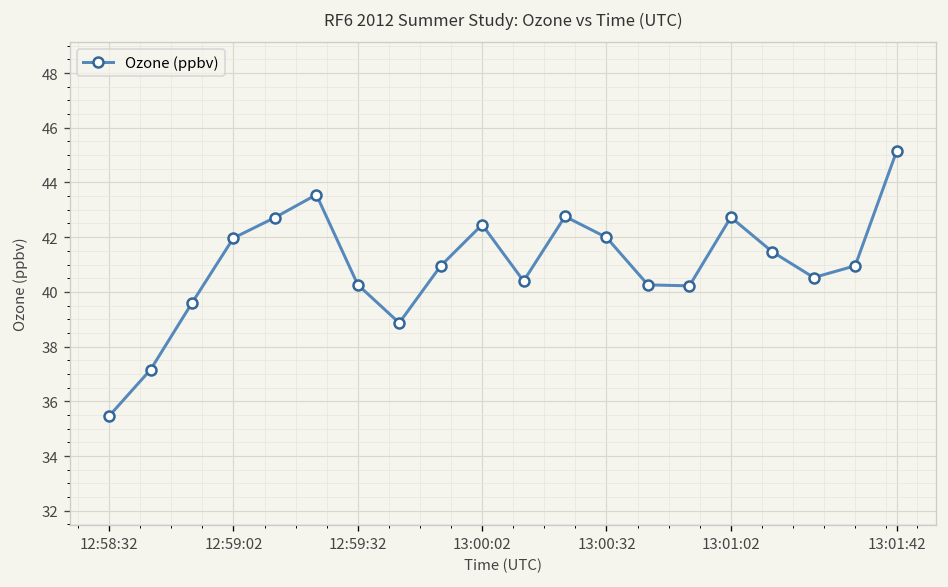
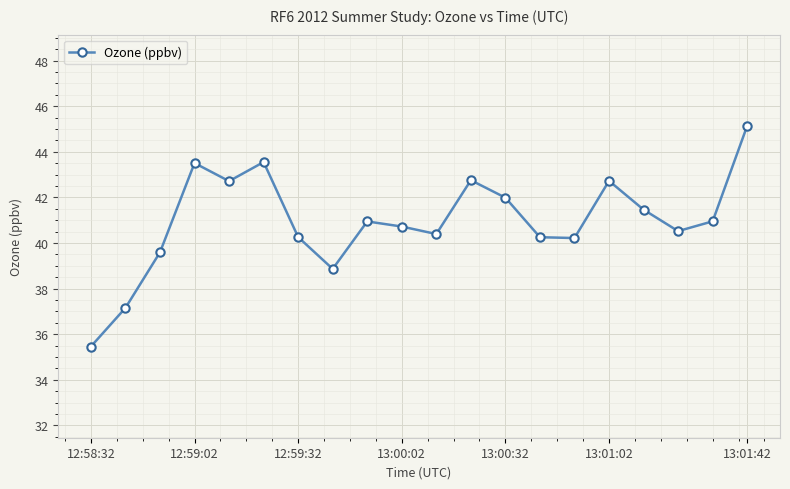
12:59:02: 42.0 -> 43.5
13:00:02: 42.5 -> 40.7
